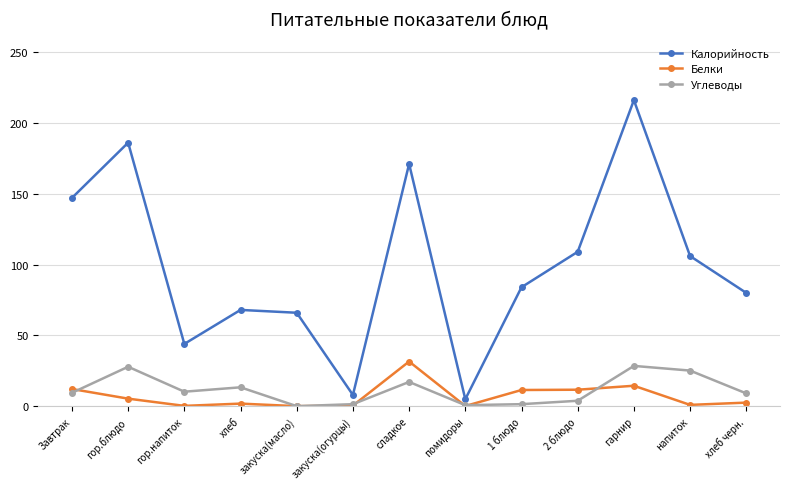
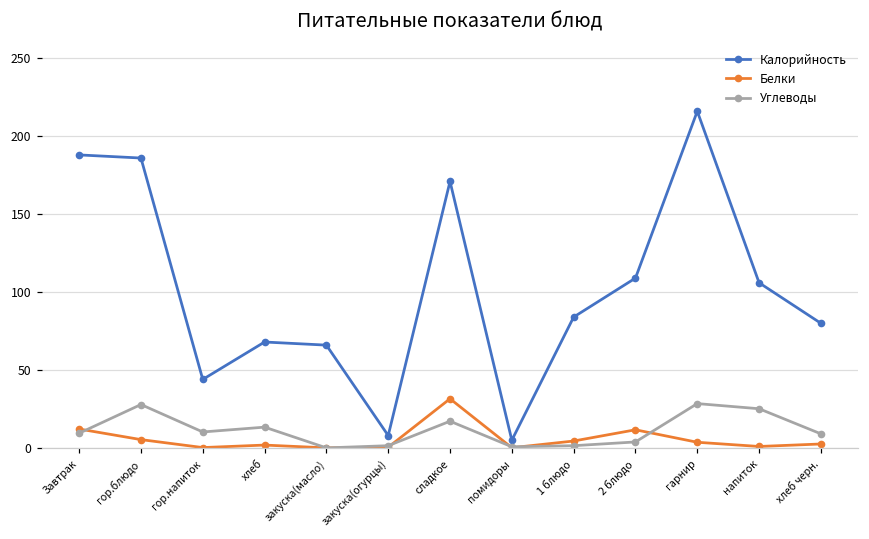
Калорийность, Завтрак: 147 -> 188
Белки, 1 блюдо: 12 -> 5
Белки, гарнир: 15 -> 4
